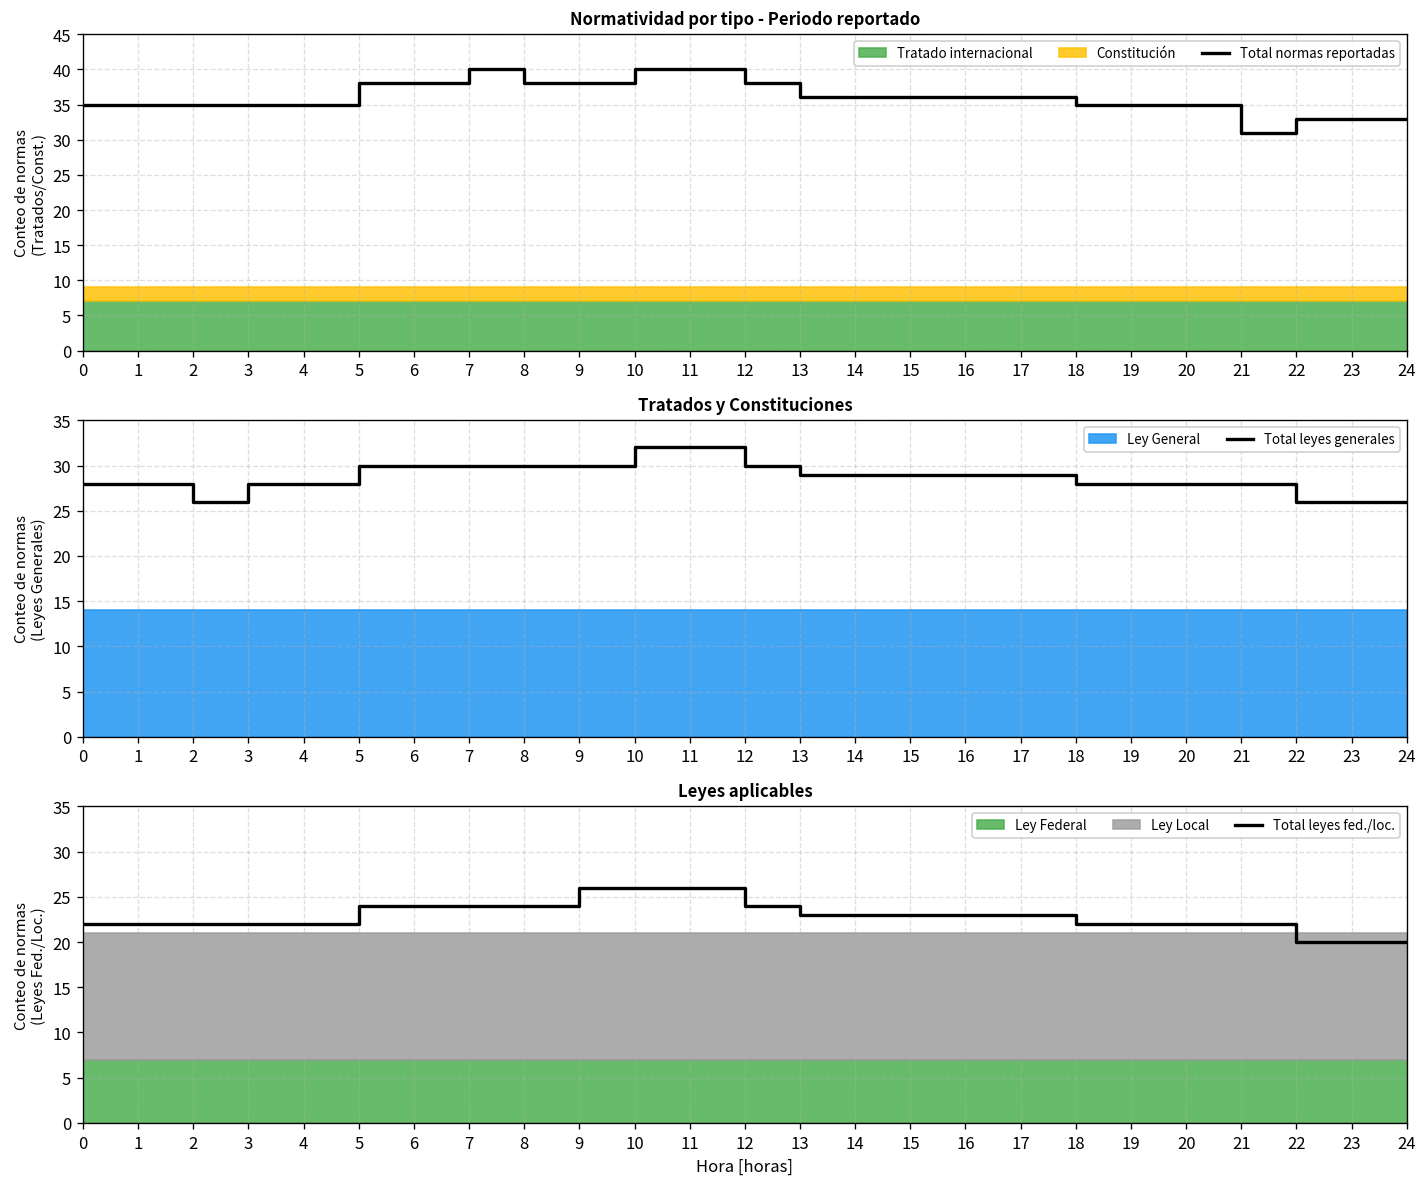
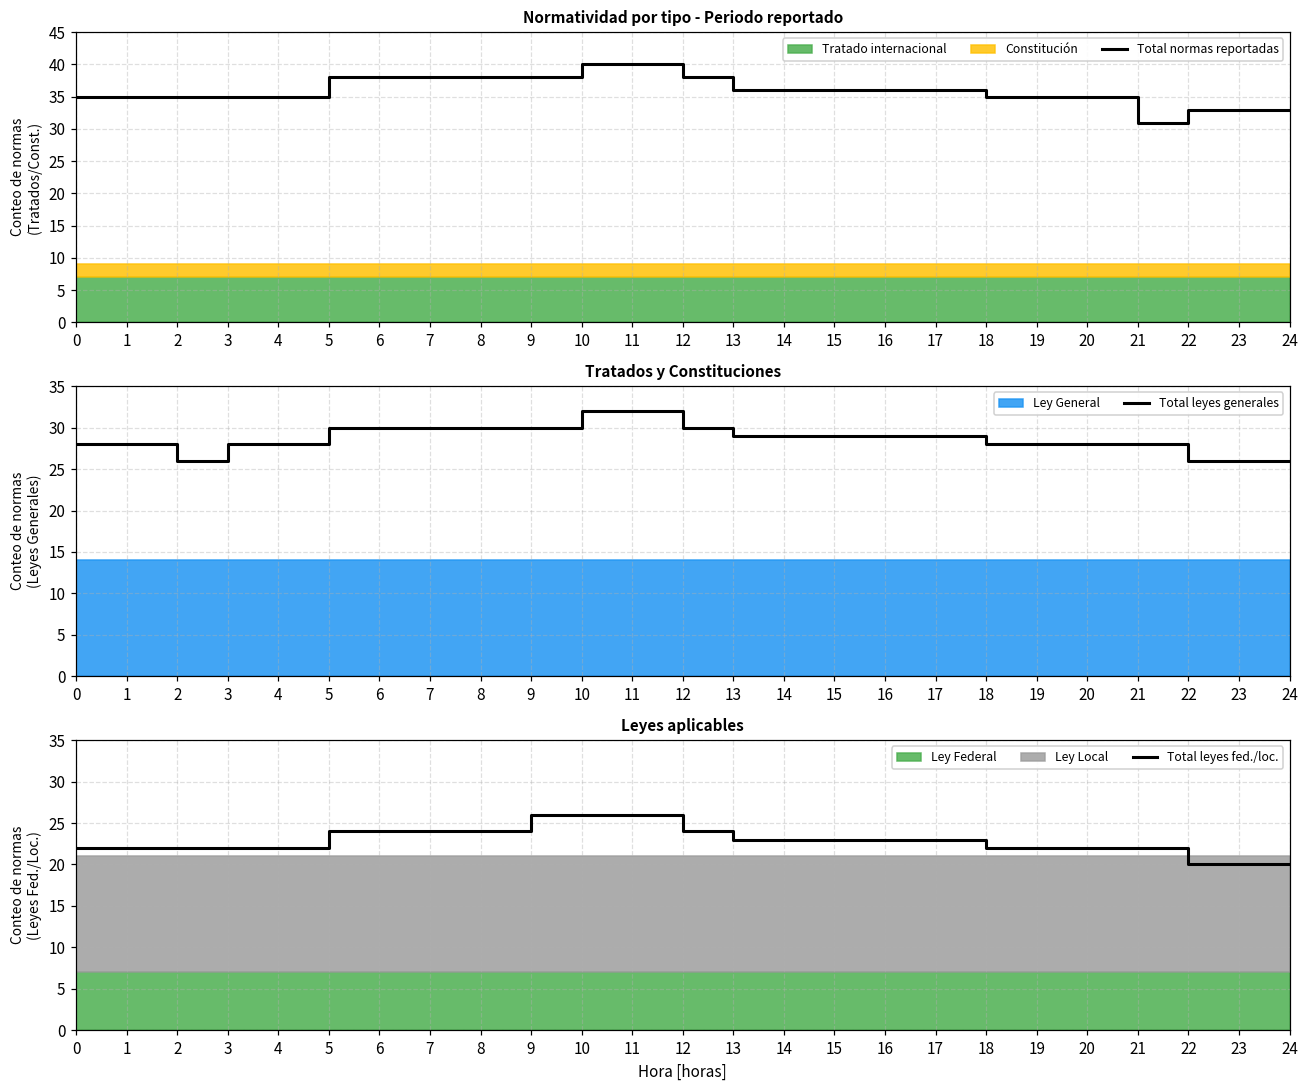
Normatividad por tipo - Periodo reportado, Total normas reportadas, 7: 40 -> 38
